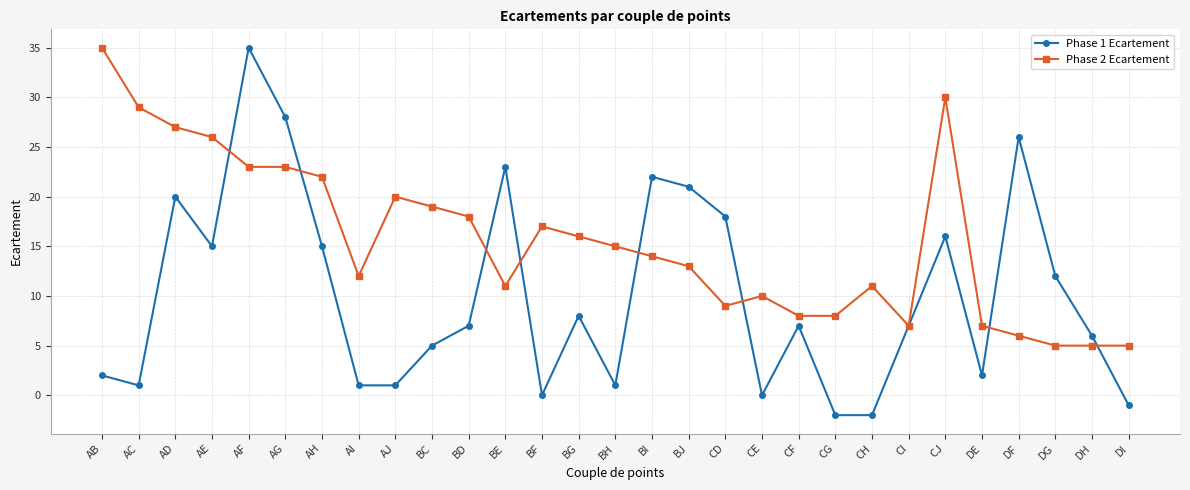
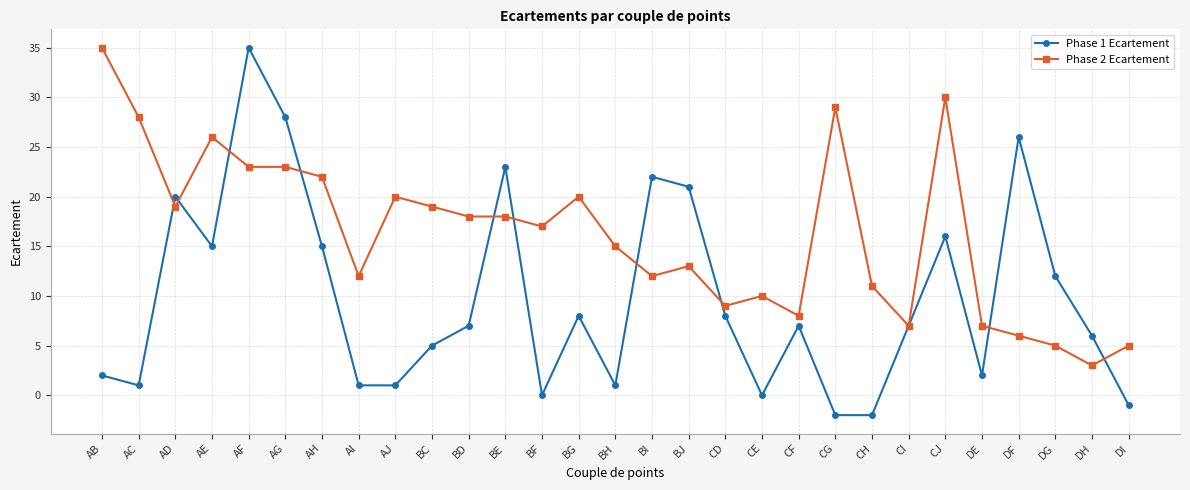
Phase 2 Ecartement, AC: 29 -> 28
Phase 2 Ecartement, AD: 27 -> 19
Phase 2 Ecartement, BE: 11 -> 18
Phase 2 Ecartement, BG: 16 -> 20
Phase 2 Ecartement, BI: 14 -> 12
Phase 1 Ecartement, CD: 18 -> 8
Phase 2 Ecartement, CG: 8 -> 29
Phase 2 Ecartement, DH: 5 -> 3
